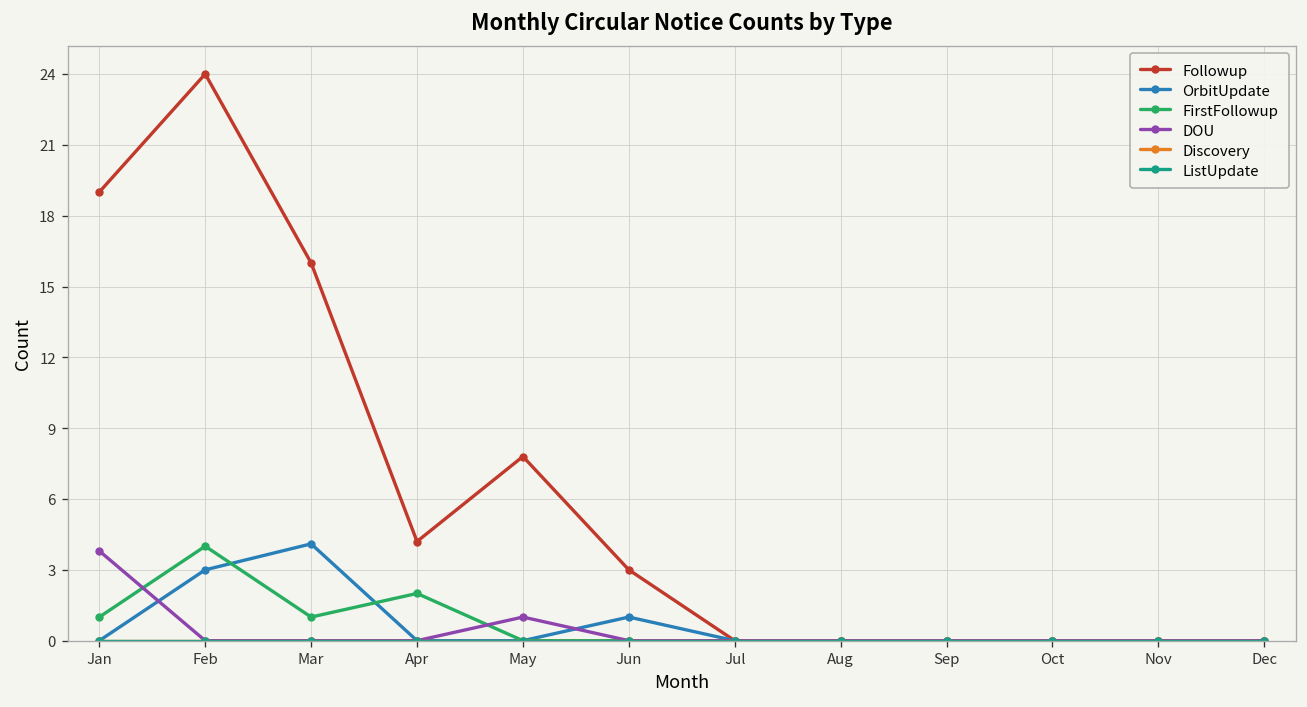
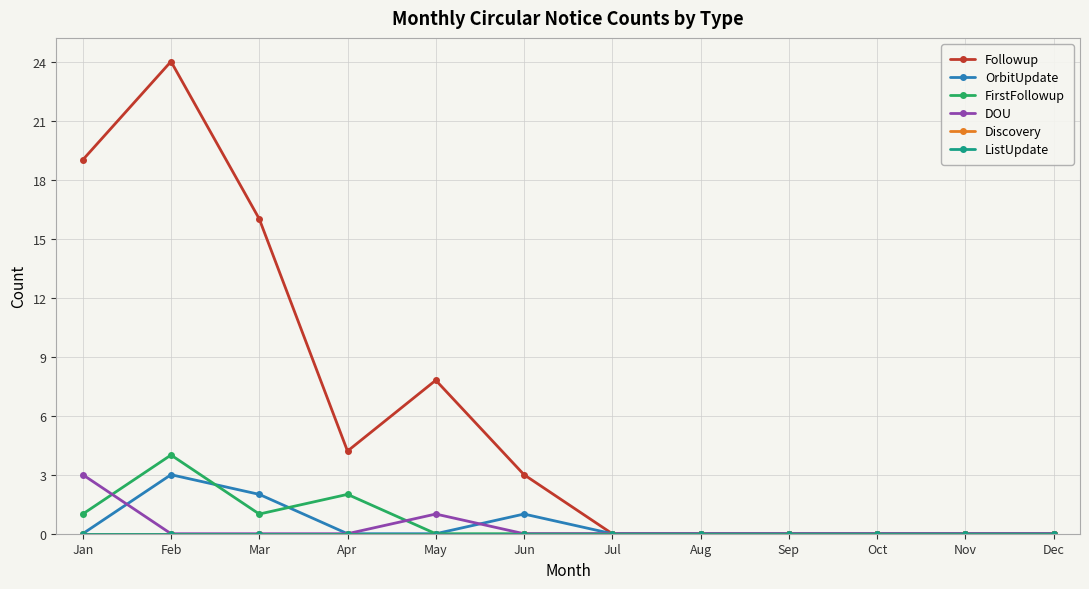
DOU, Jan: 3.8 -> 3.0
OrbitUpdate, Mar: 4.1 -> 2.0
